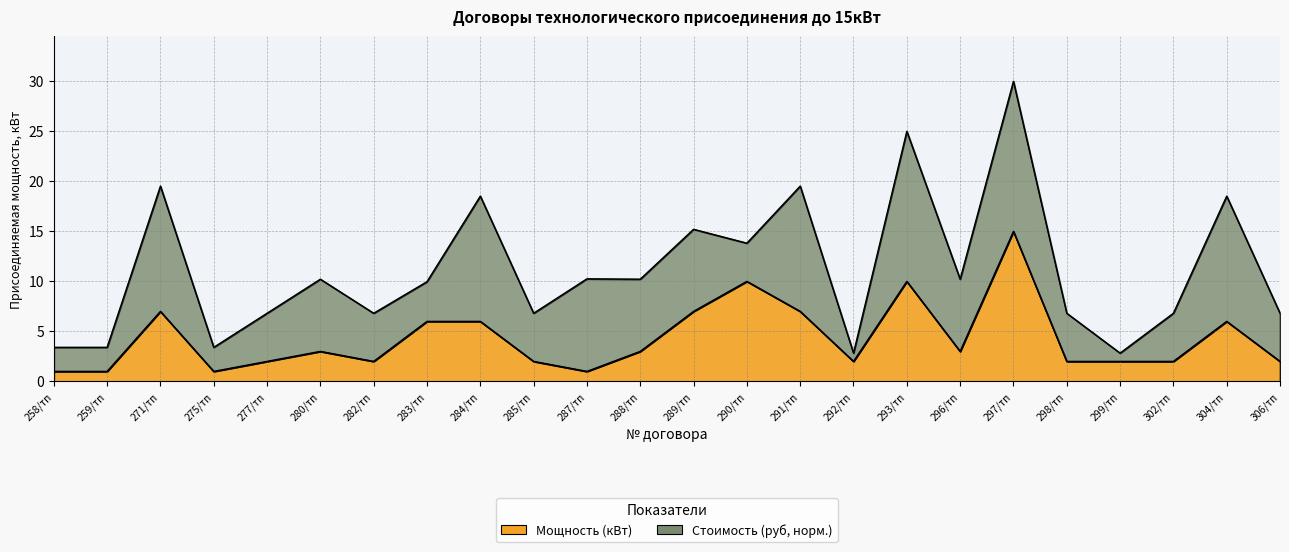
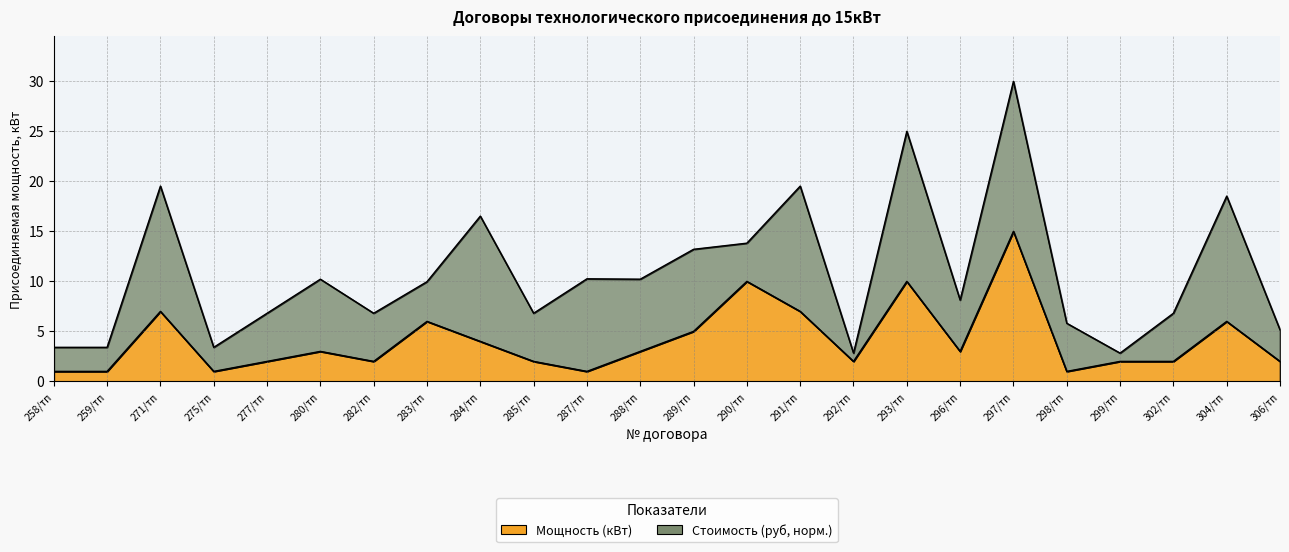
Мощность (кВт), 284/тп: 6 -> 4
Мощность (кВт), 289/тп: 7 -> 5
Стоимость (руб, норм.), 296/тп: 7.2 -> 5.1
Мощность (кВт), 298/тп: 2 -> 1
Стоимость (руб, норм.), 306/тп: 4.8 -> 3.2
